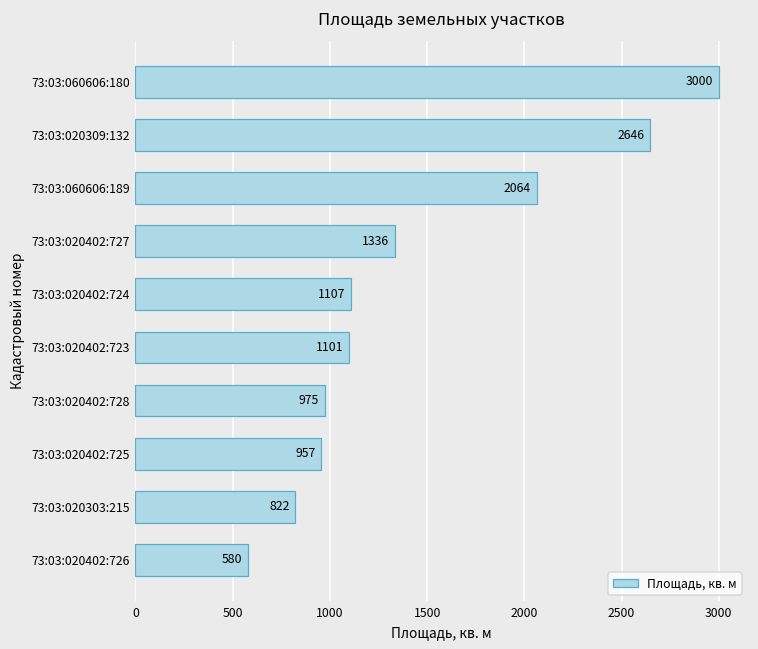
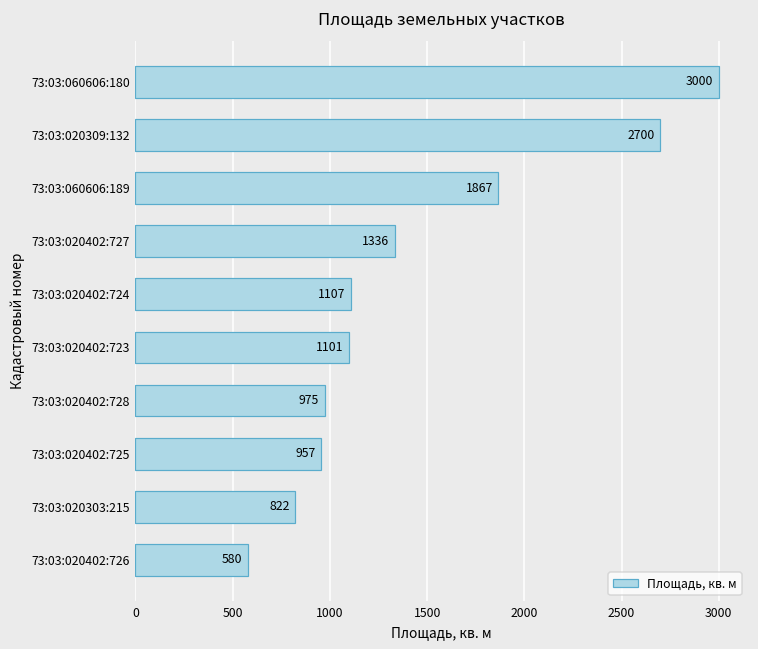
73:03:020309:132: 2646 -> 2700
73:03:060606:189: 2064 -> 1867
